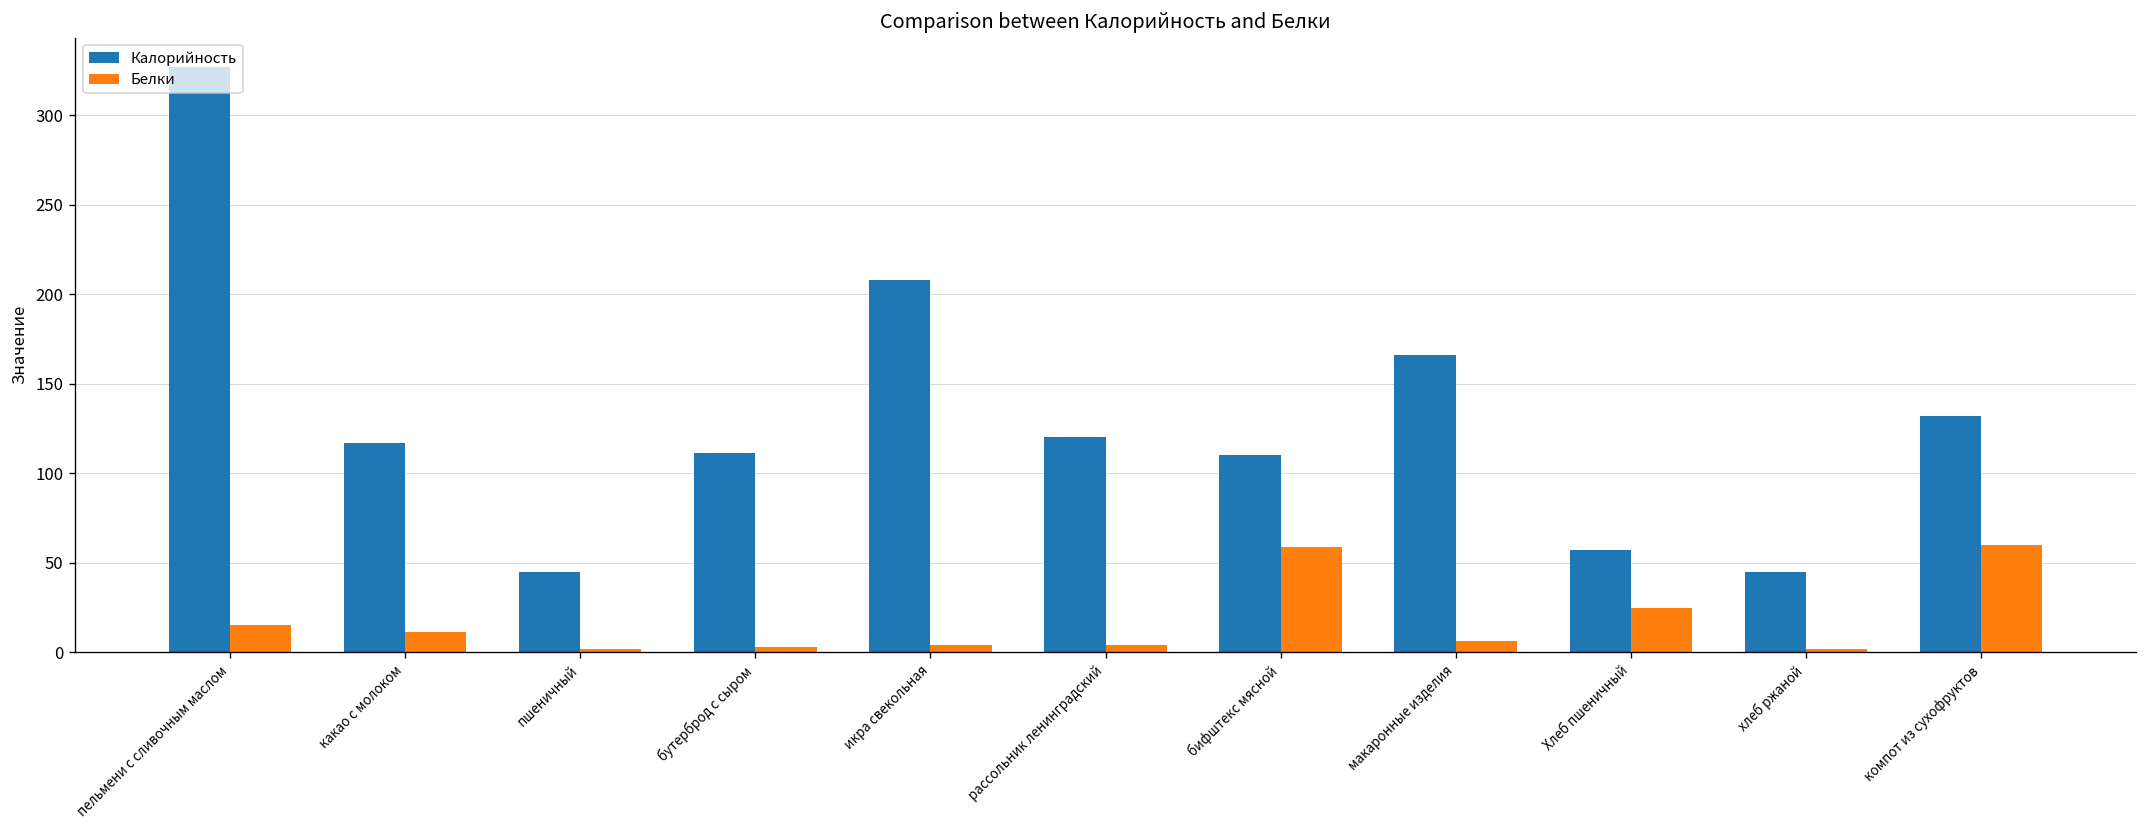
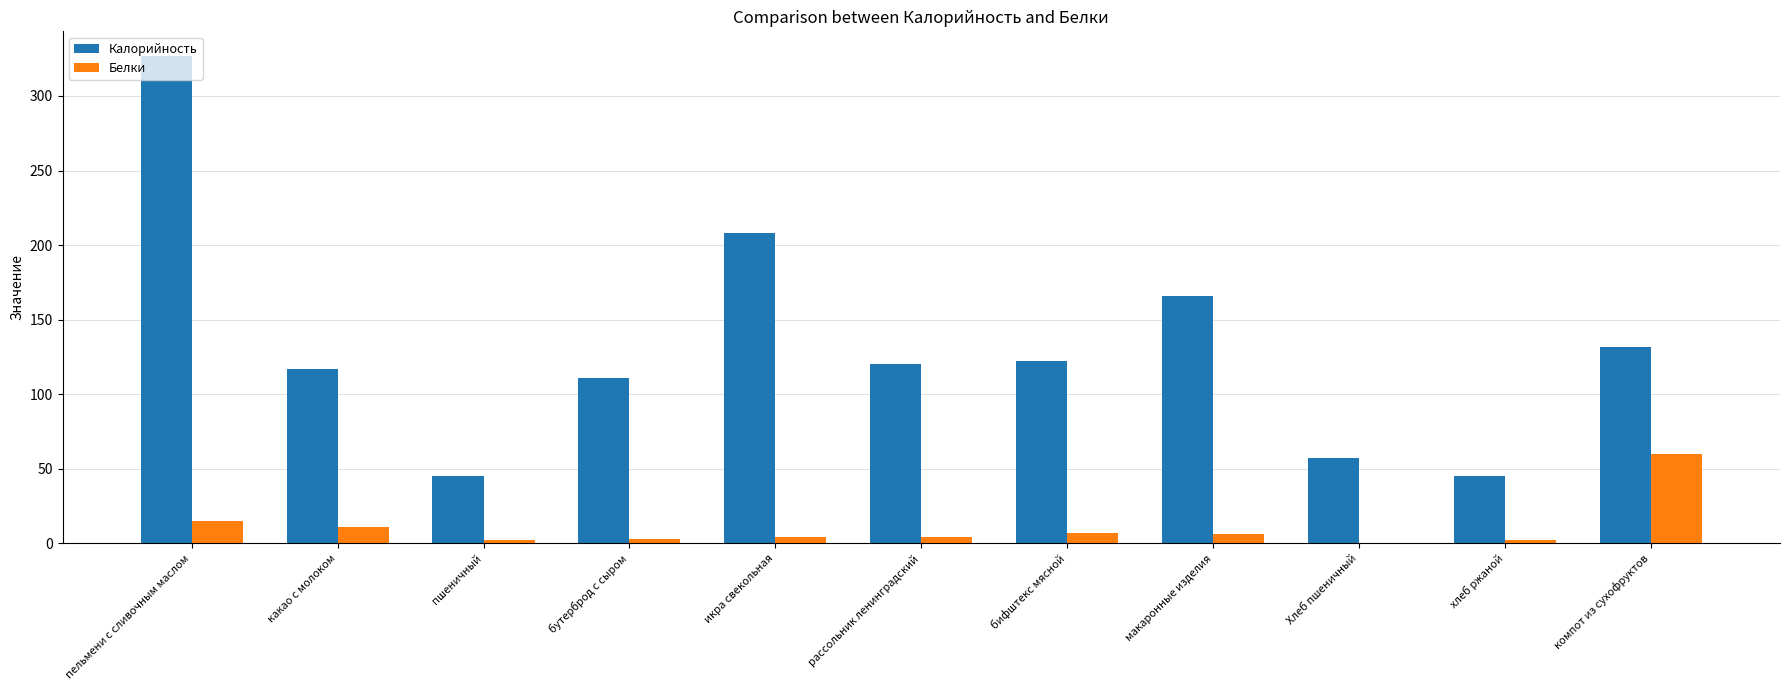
Калорийность, бифштекс мясной: 110 -> 122
Белки, бифштекс мясной: 59 -> 7
Белки, Хлеб пшеничный: 25 -> 0
